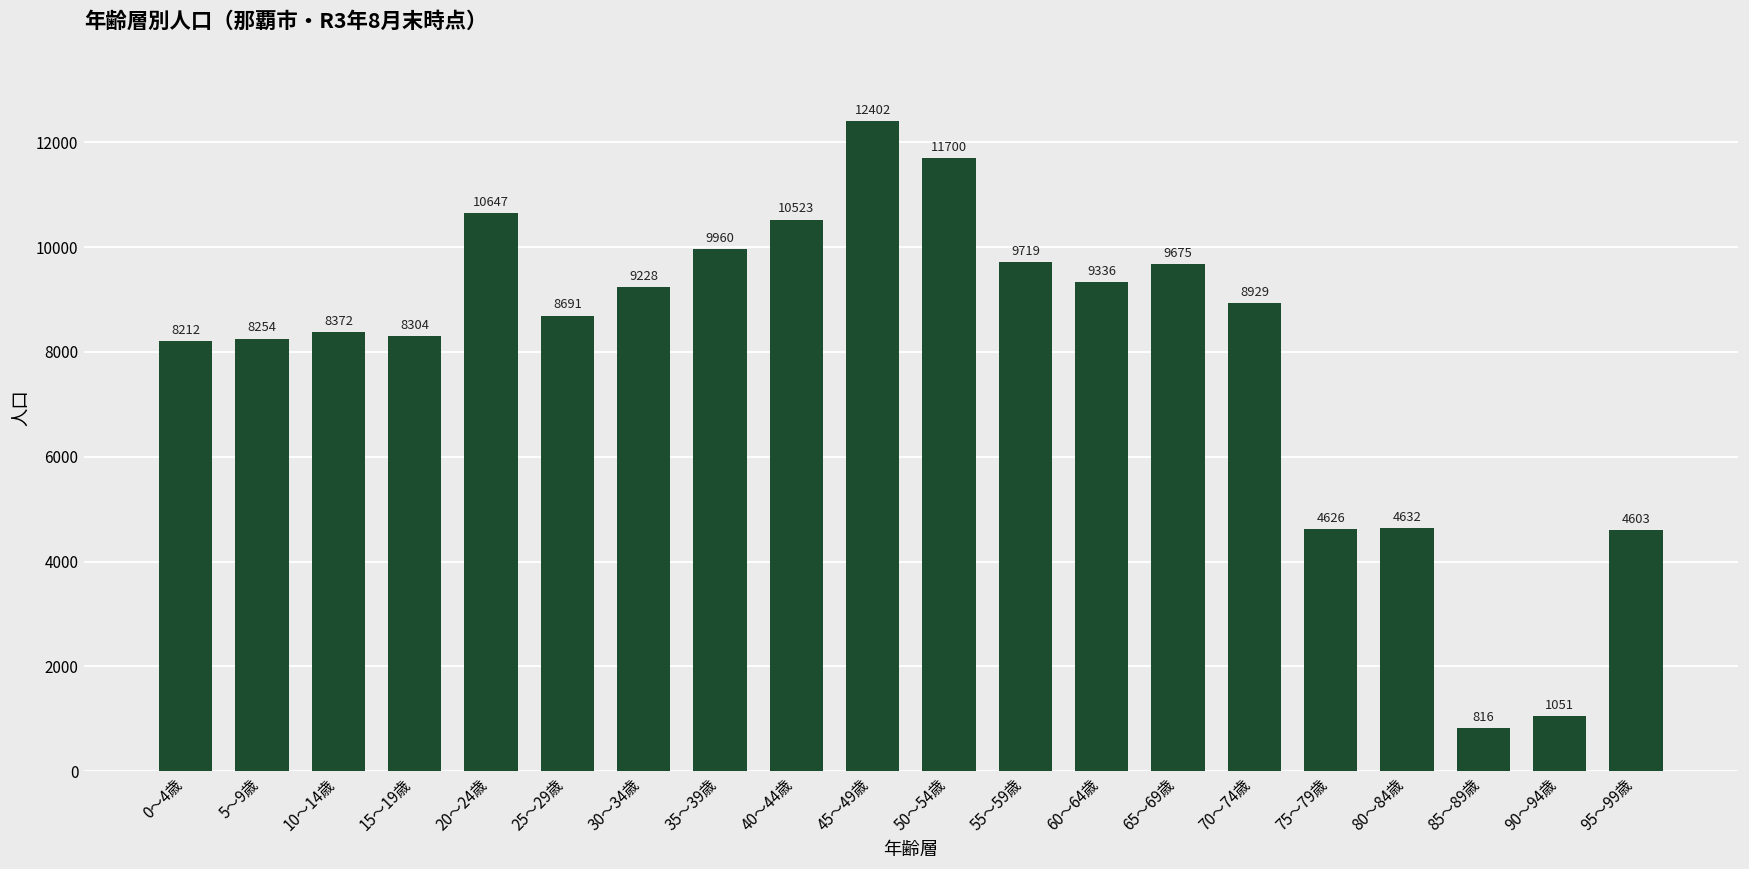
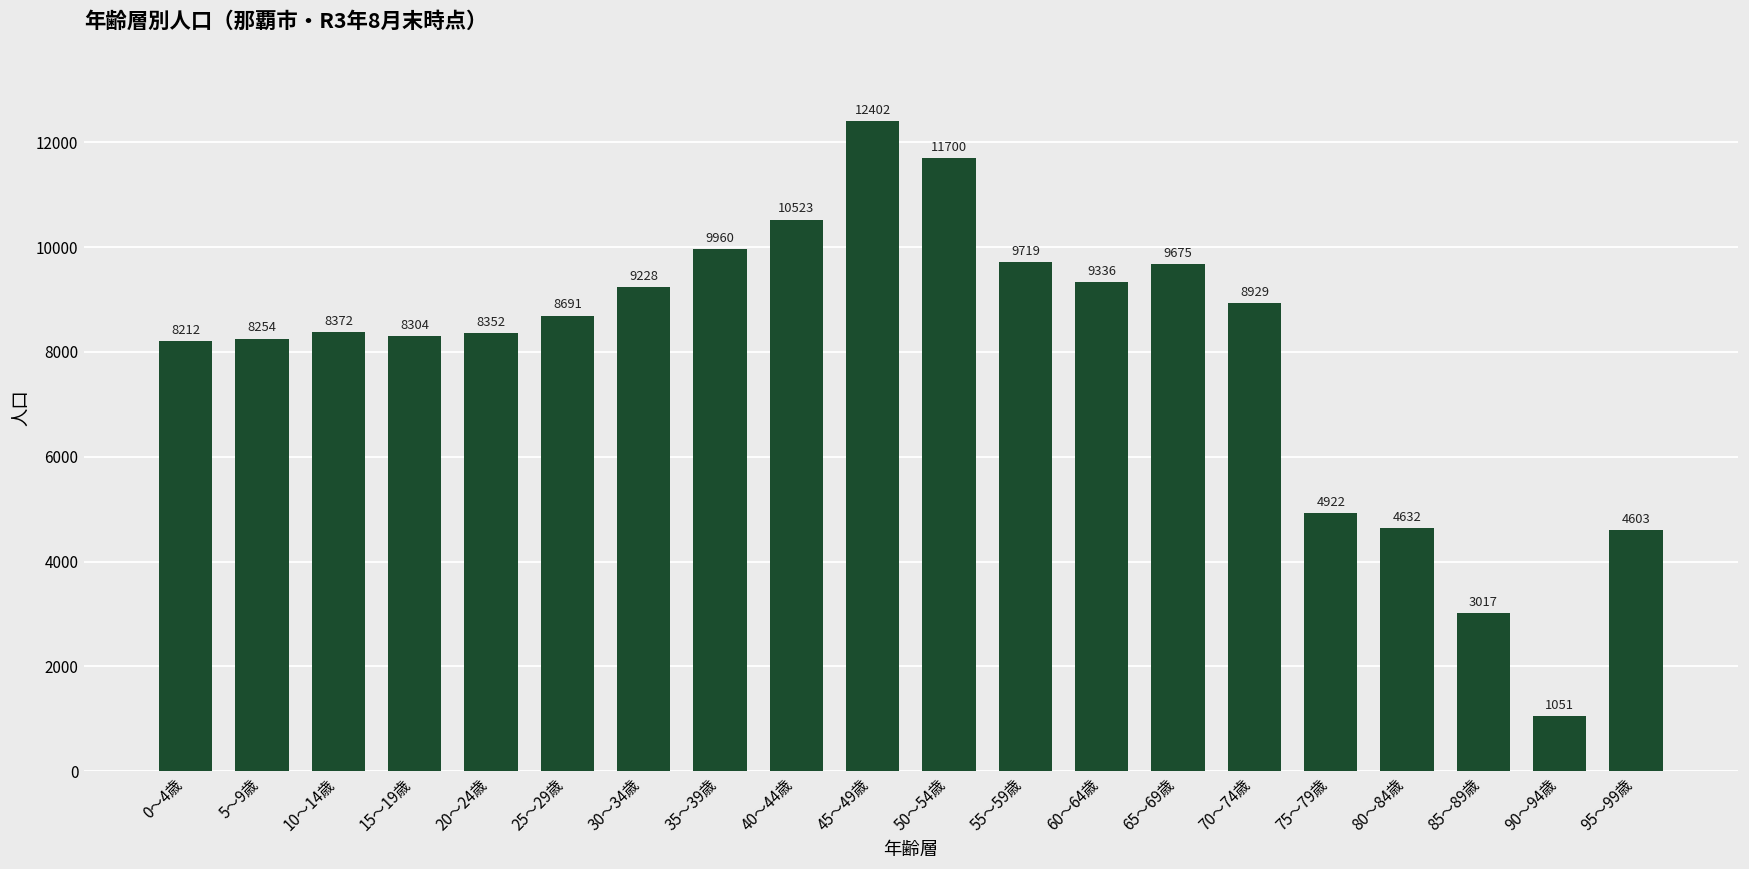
20～24歳: 10647 -> 8352
75～79歳: 4626 -> 4922
85～89歳: 816 -> 3017
